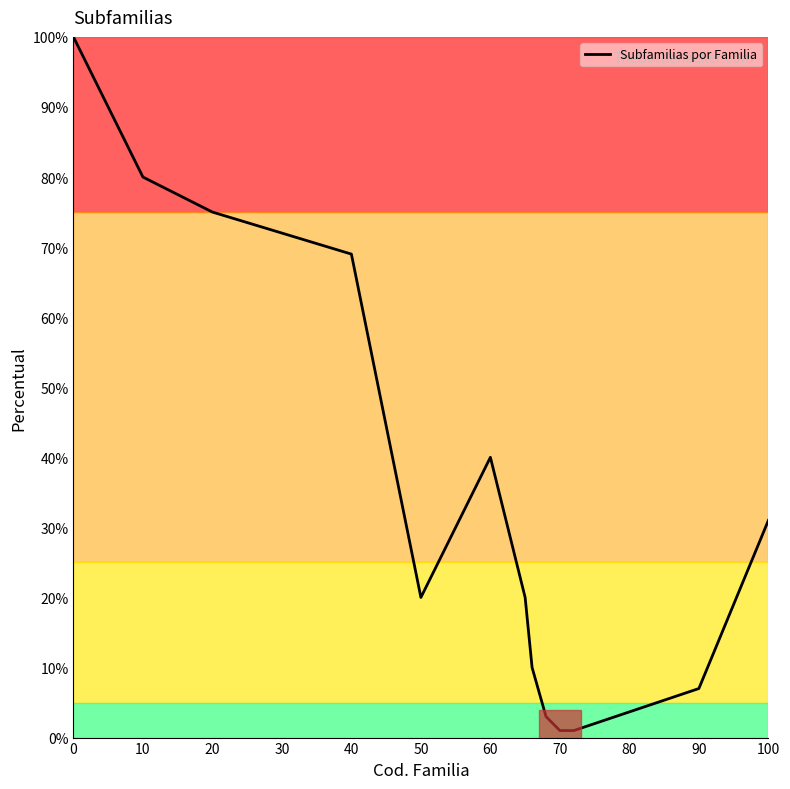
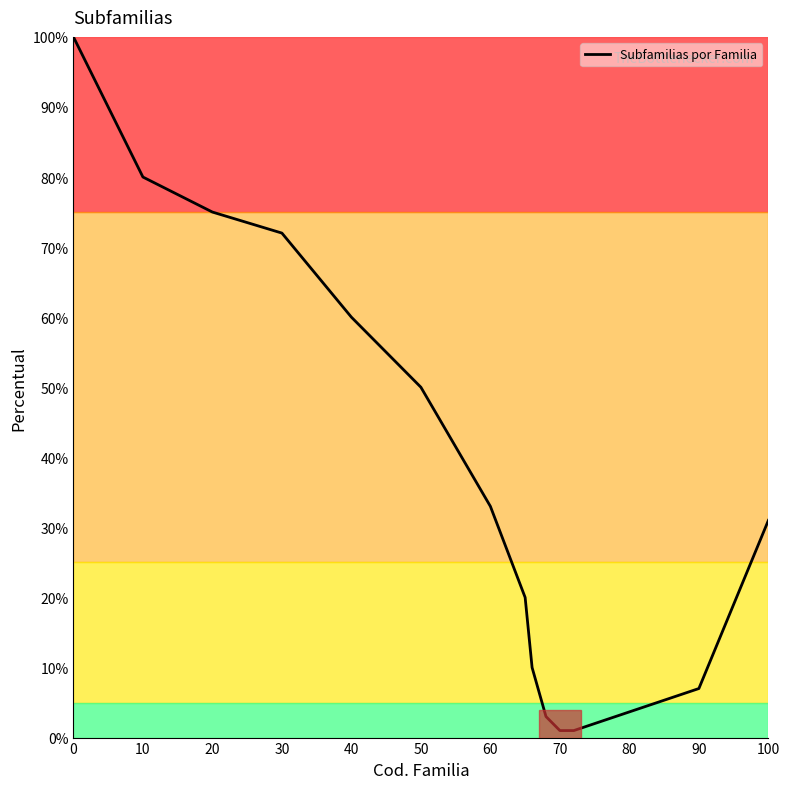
40: 69% -> 60%
50: 20% -> 50%
60: 40% -> 33%
